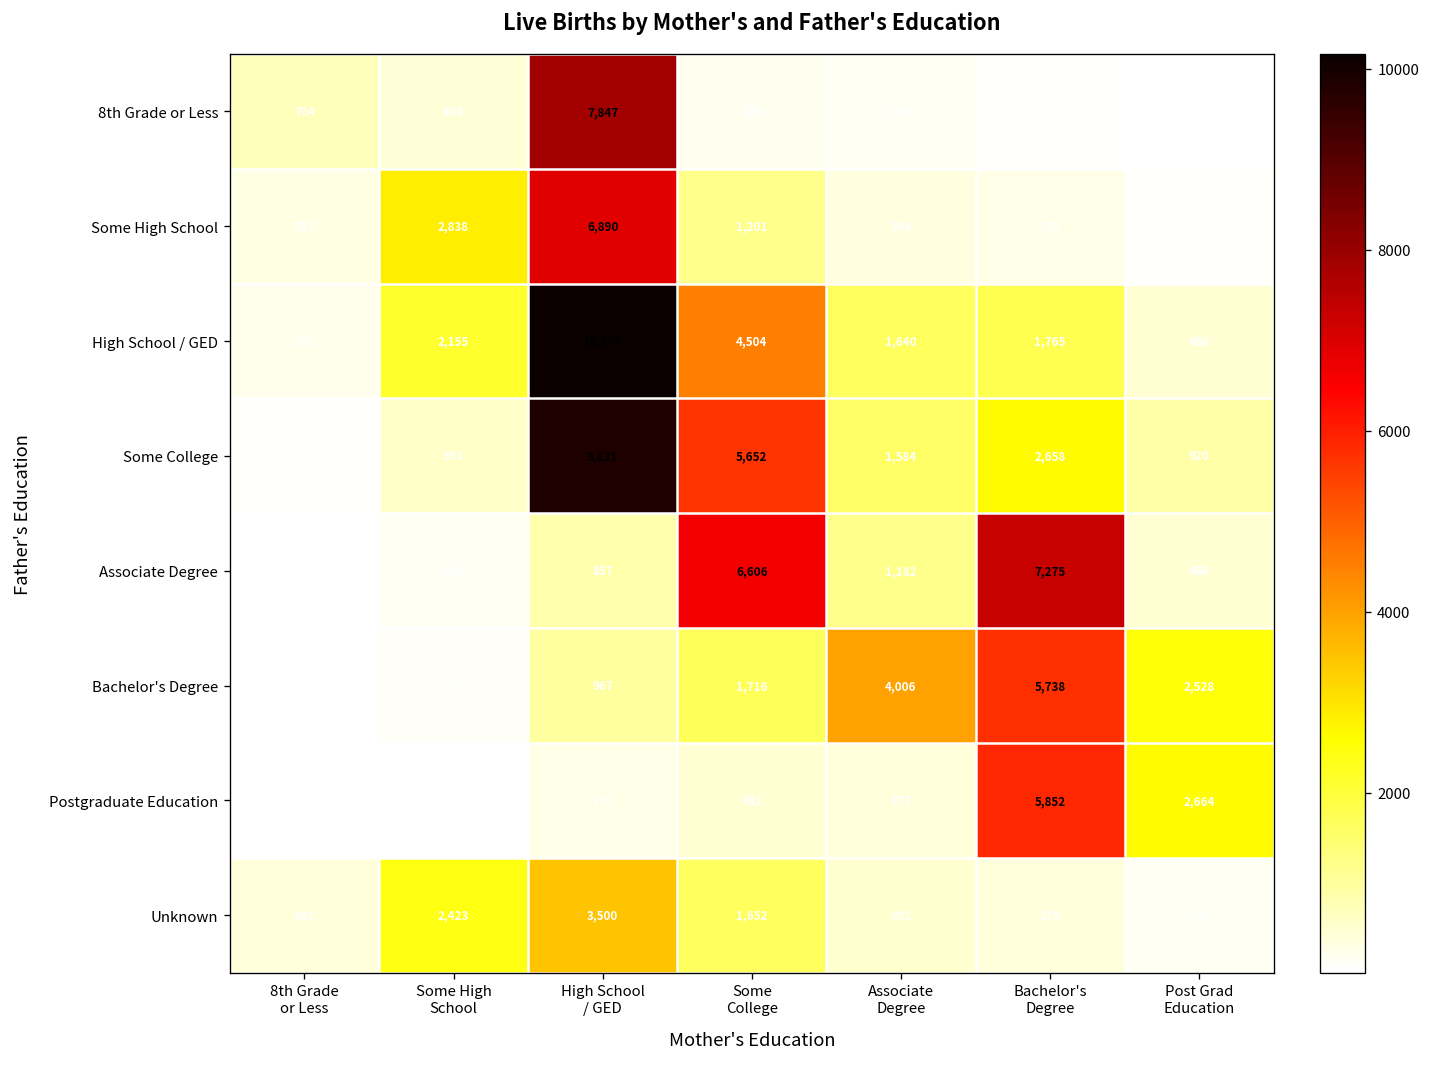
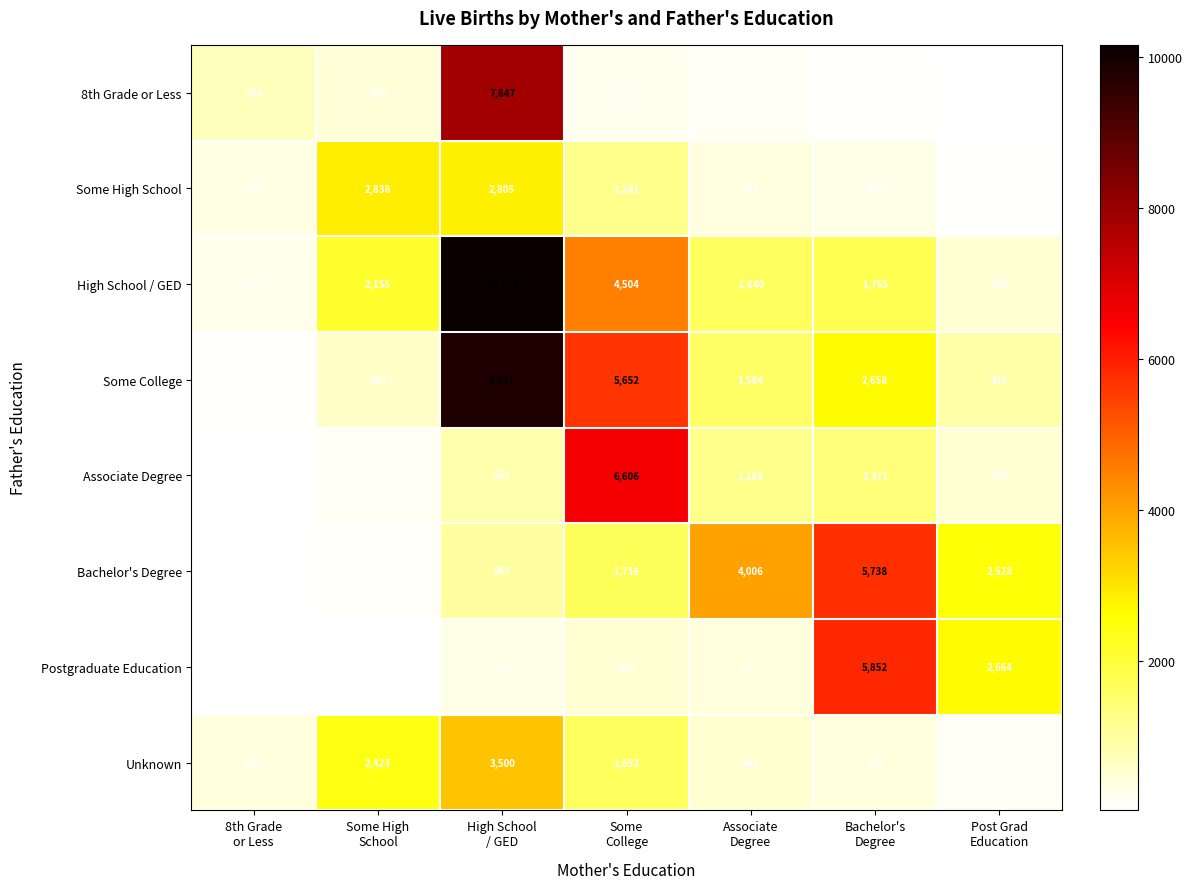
Some High School, High School / GED: 6,890 -> 2,805
Associate Degree, Bachelor's Degree: 7,275 -> 1,371
